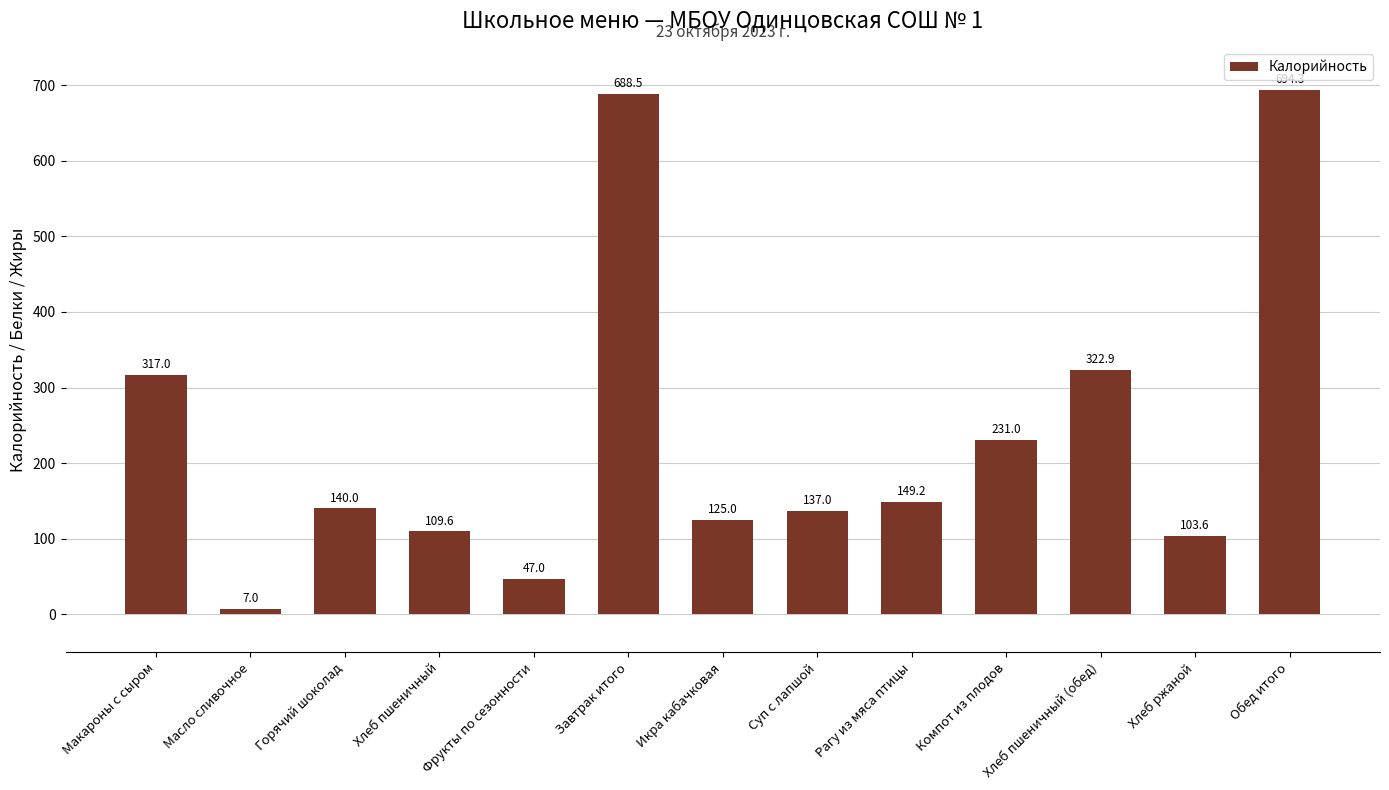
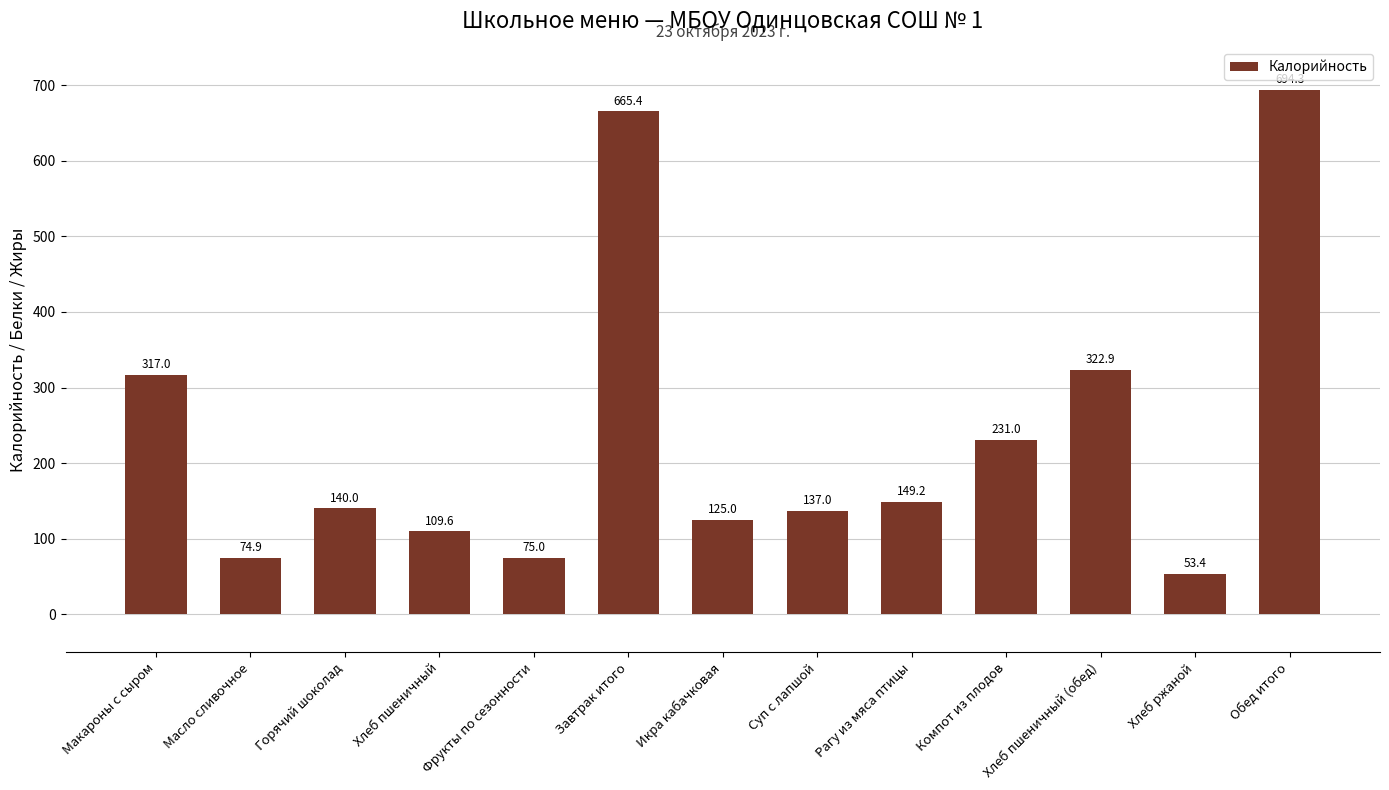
Масло сливочное: 7.0 -> 74.9
Фрукты по сезонности: 47.0 -> 75.0
Завтрак итого: 688.5 -> 665.4
Хлеб ржаной: 103.6 -> 53.4
